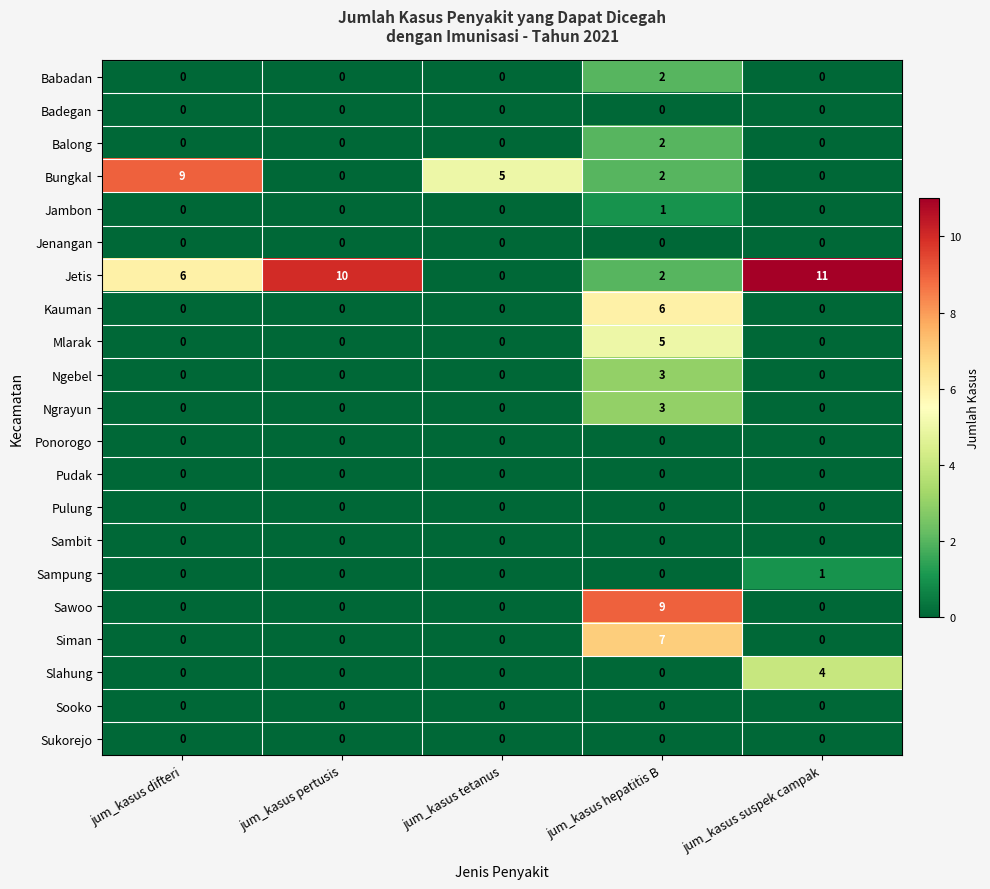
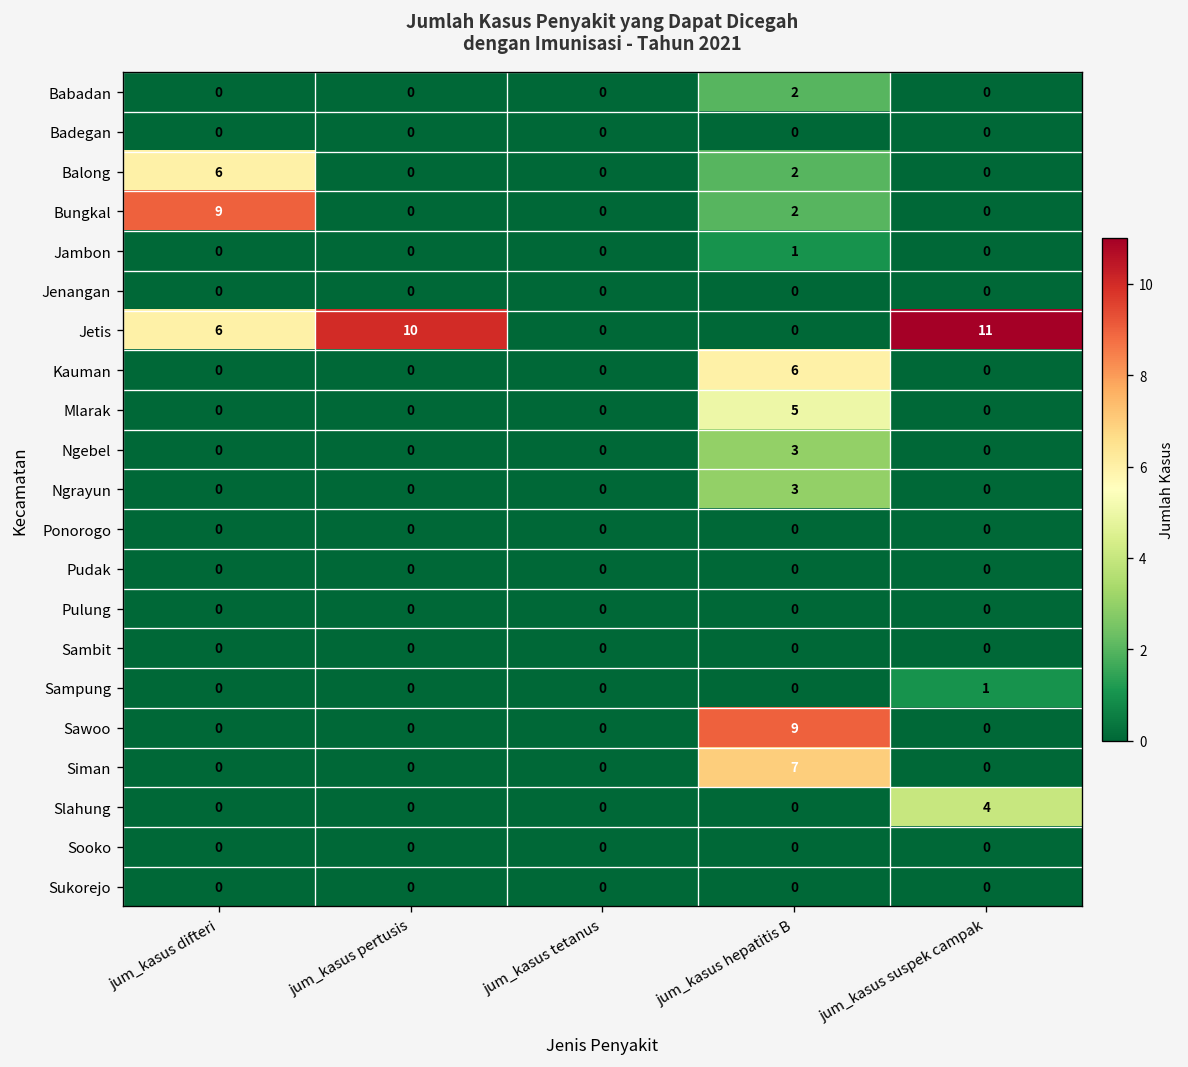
Balong, jum_kasus difteri: 0 -> 6
Bungkal, jum_kasus tetanus: 5 -> 0
Jetis, jum_kasus hepatitis B: 2 -> 0
